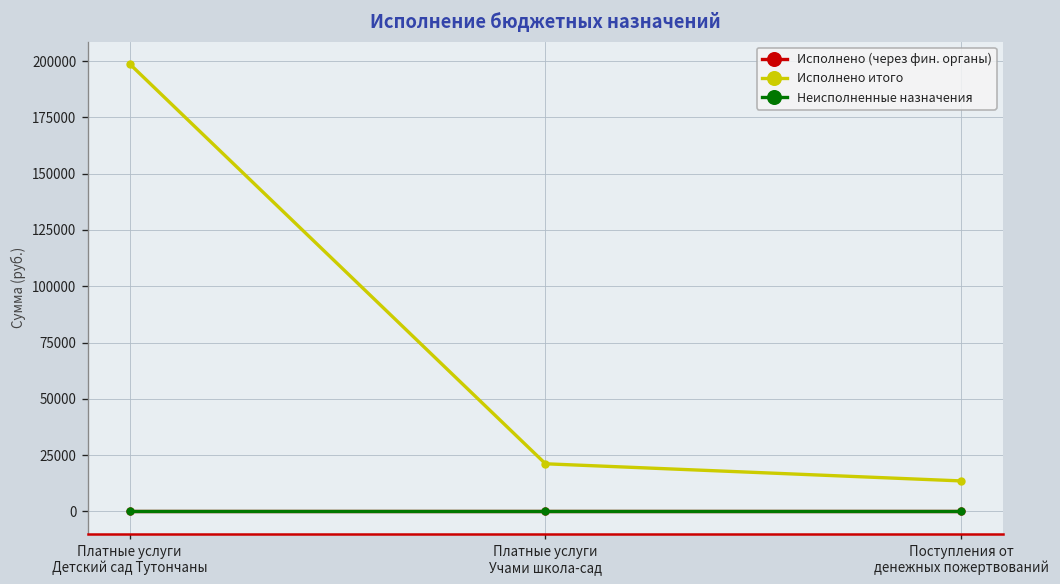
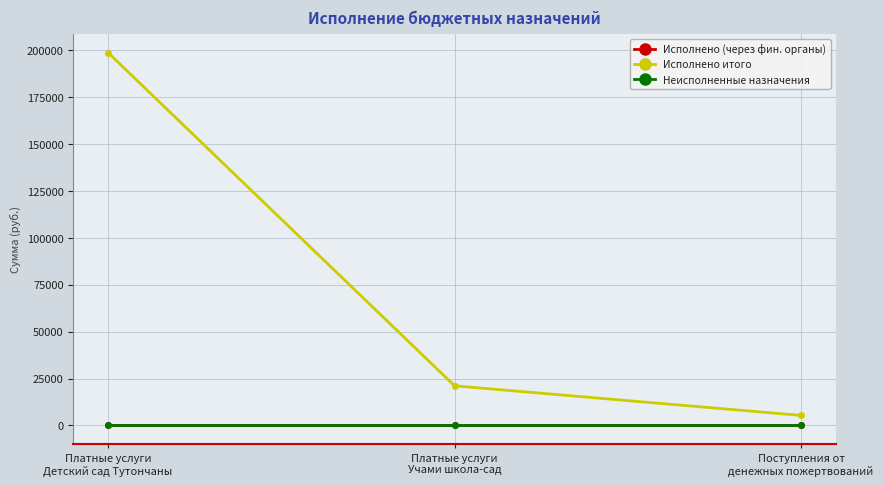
Исполнено итого, Поступления от денежных пожертвований: 14000 -> 5000
